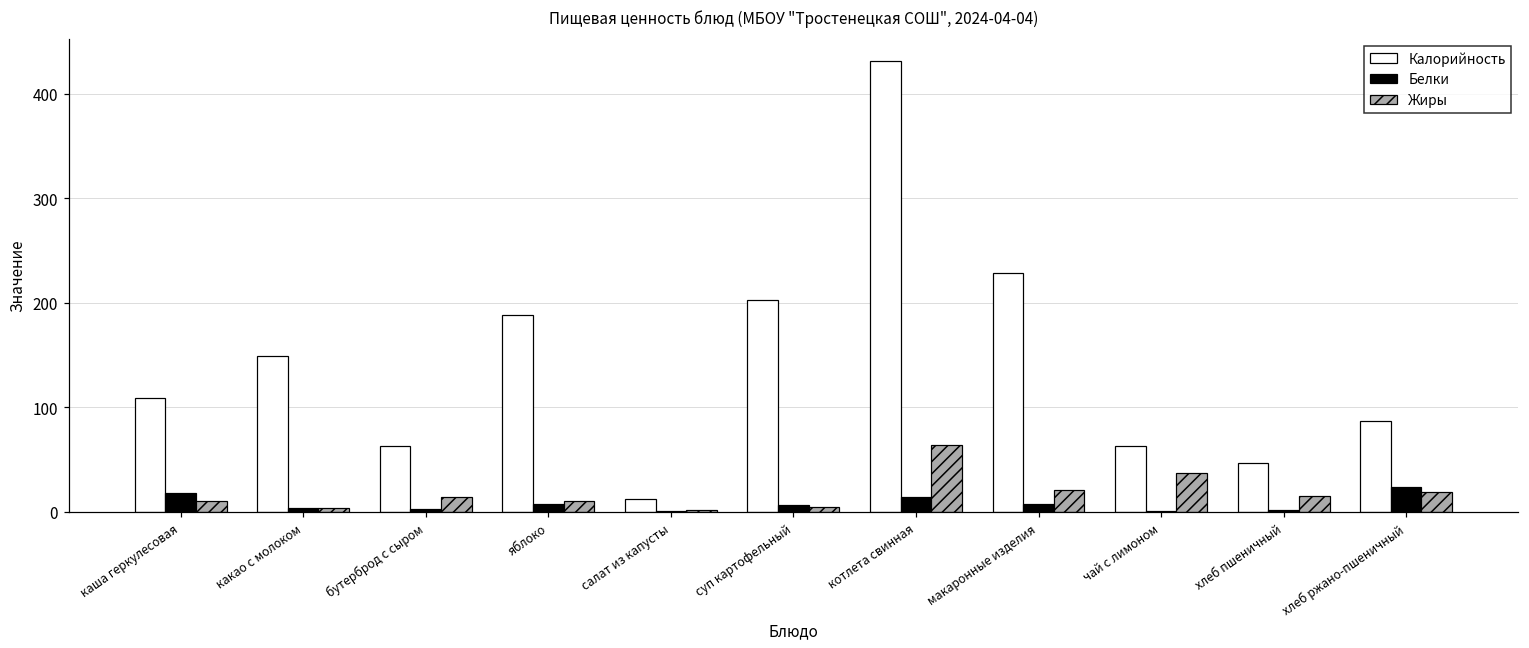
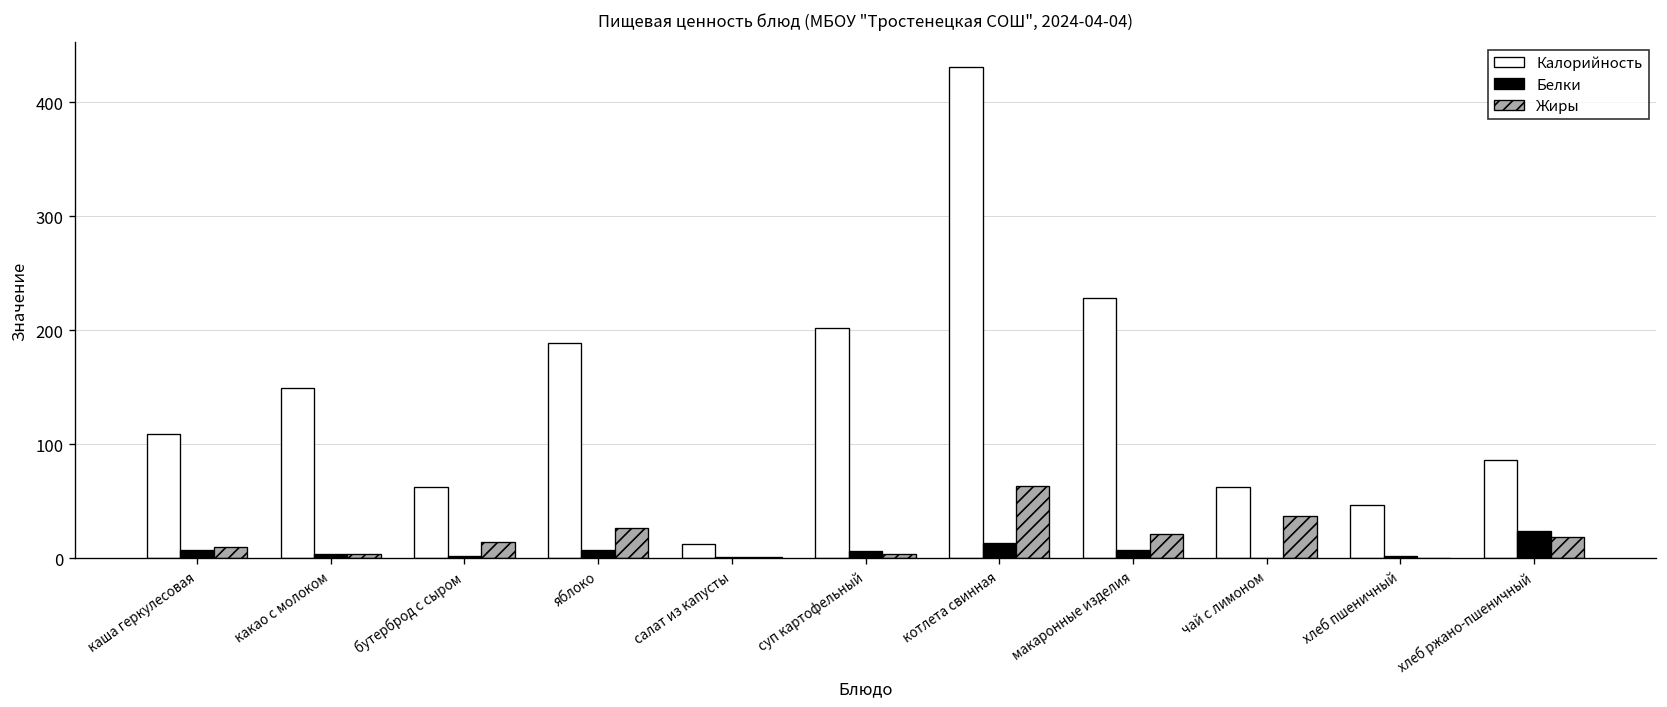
Белки, каша геркулесовая: 20 -> 10
Жиры, яблоко: 10 -> 30
Жиры, хлеб пшеничный: 10 -> 0
